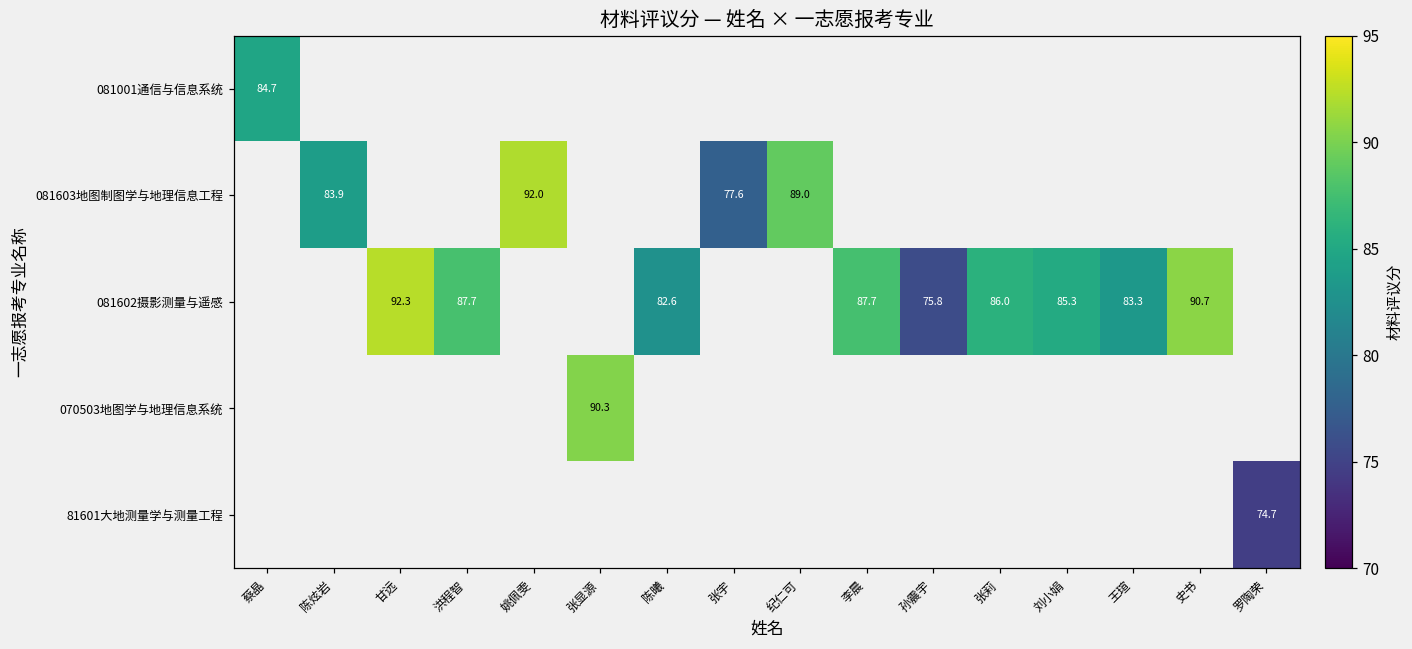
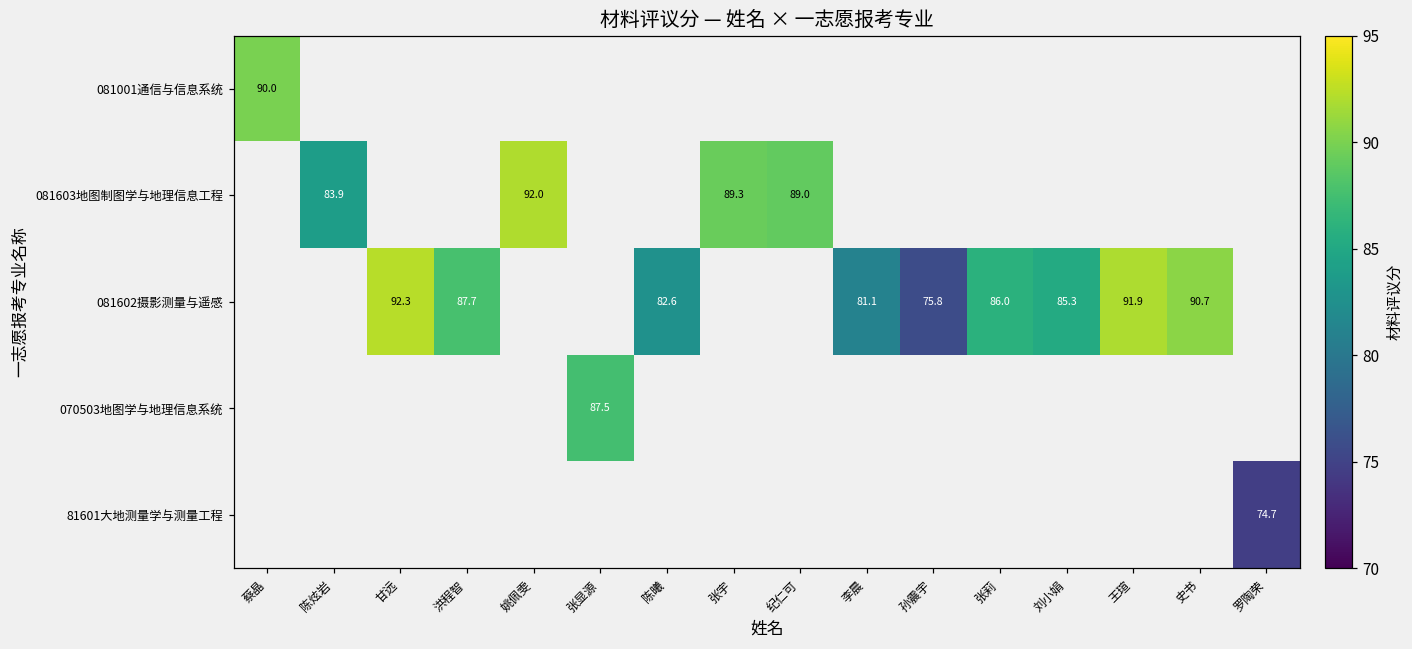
081001通信与信息系统, 蔡晶: 84.7 -> 90.0
081603地图制图学与地理信息工程, 张宇: 77.6 -> 89.3
081602摄影测量与遥感, 李晨: 87.7 -> 81.1
081602摄影测量与遥感, 王瑄: 83.3 -> 91.9
070503地图学与地理信息系统, 张显源: 90.3 -> 87.5
